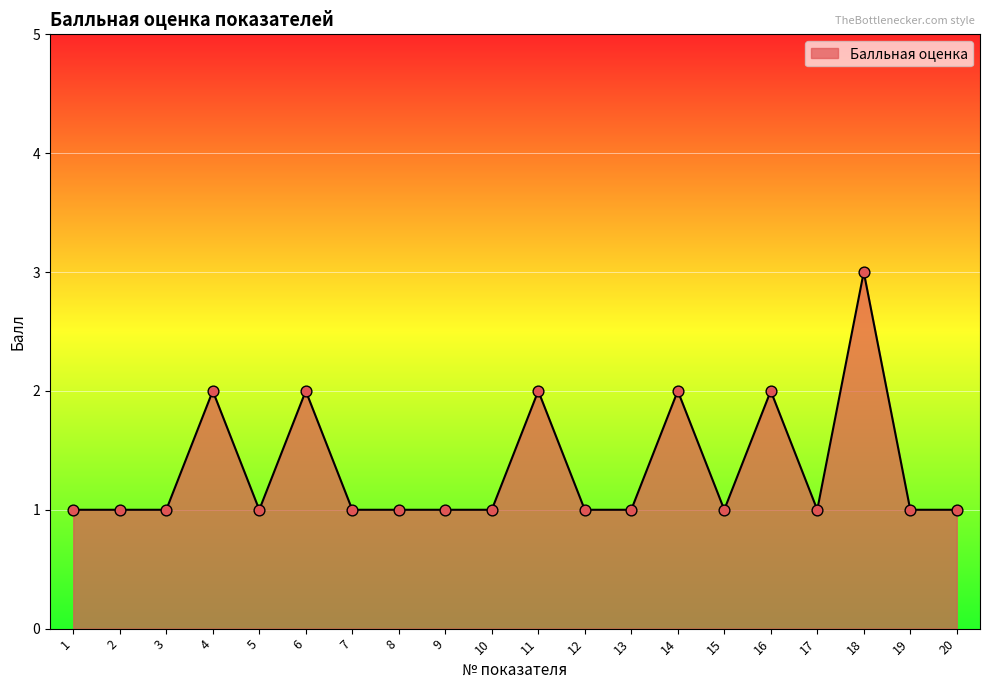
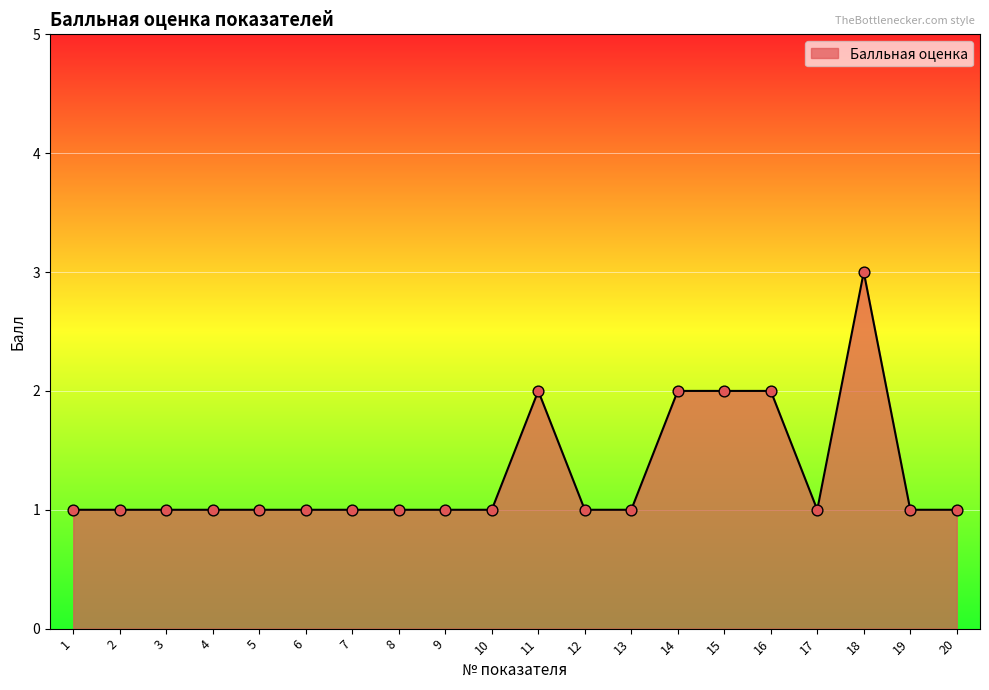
4: 2 -> 1
6: 2 -> 1
15: 1 -> 2
